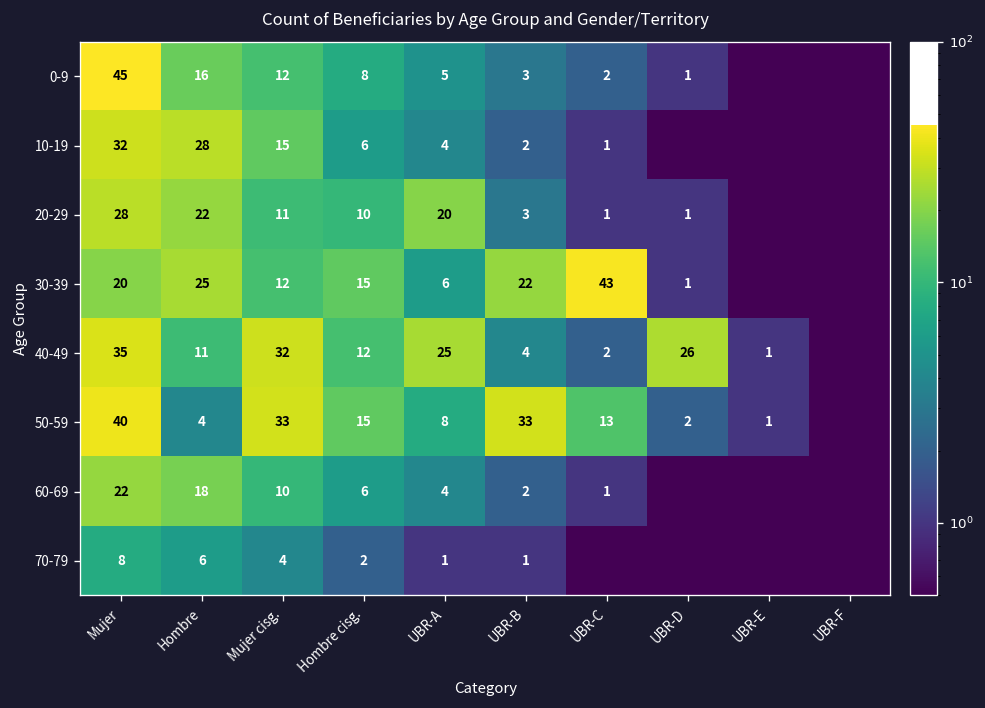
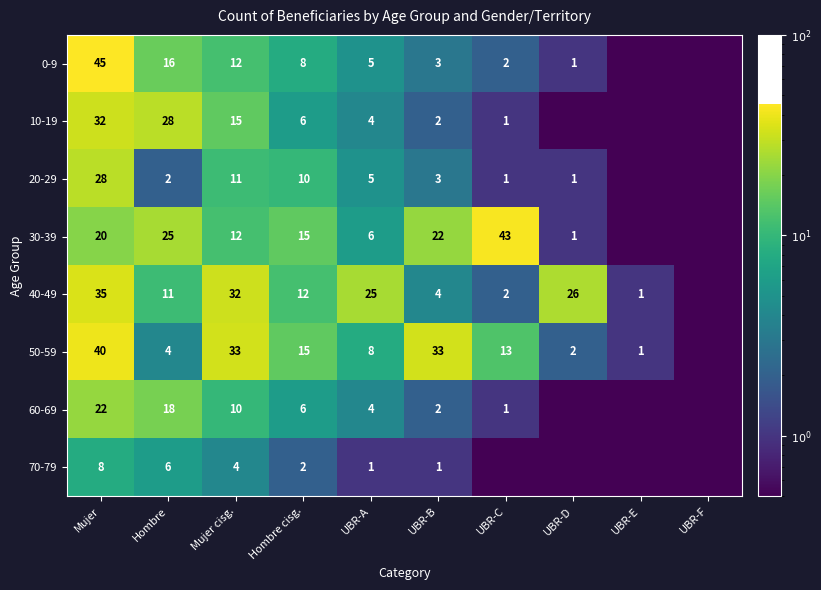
20-29, Hombre: 22 -> 2
20-29, UBR-A: 20 -> 5
